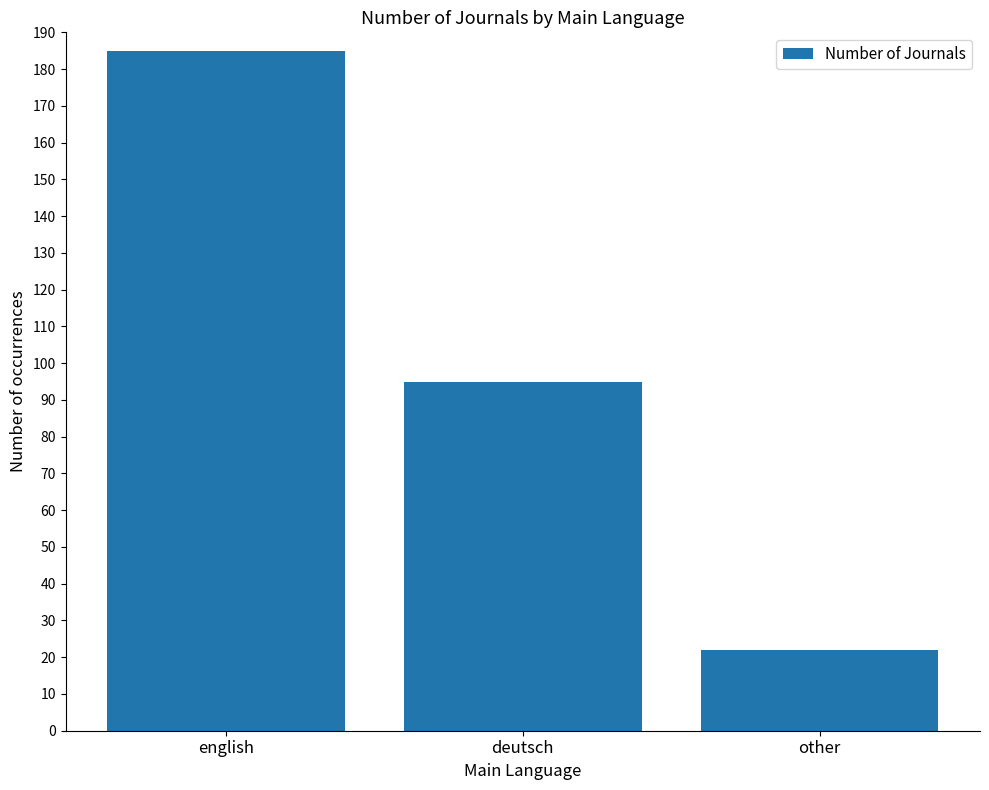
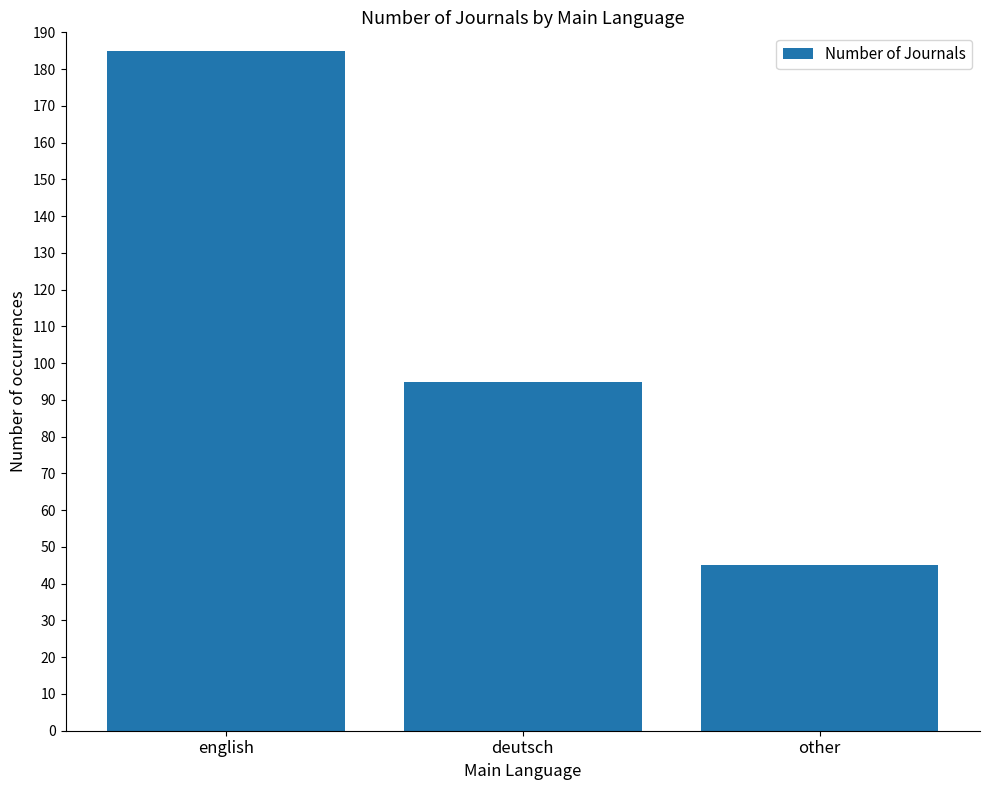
other: 22 -> 45
